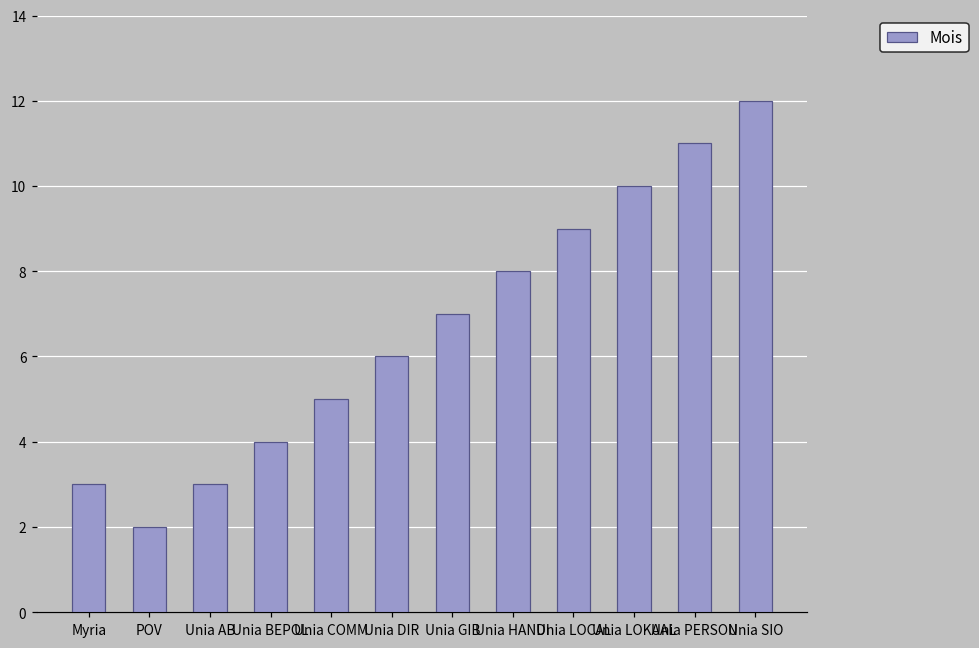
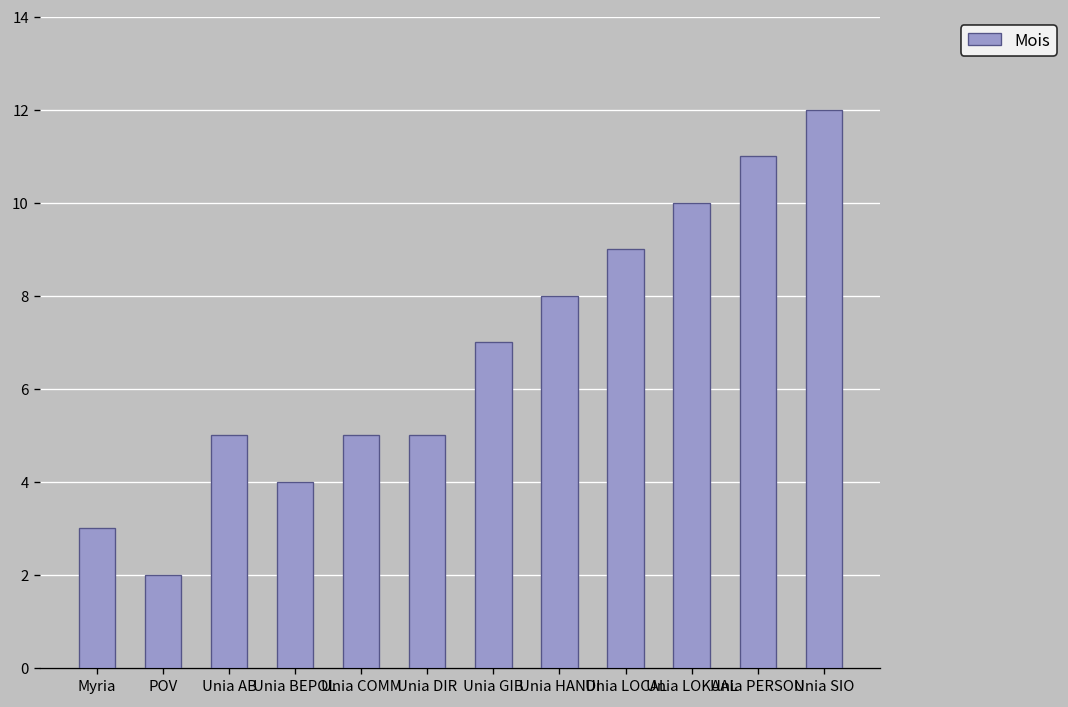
Unia AB: 3 -> 5
Unia DIR: 6 -> 5
